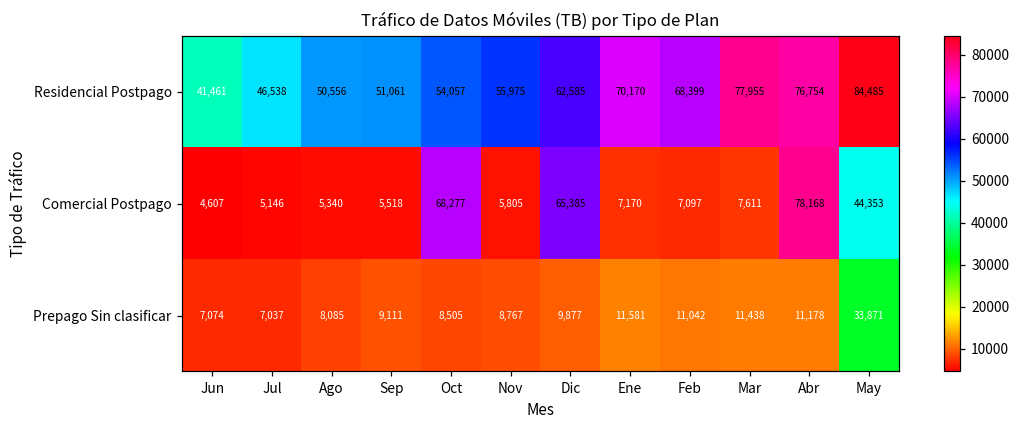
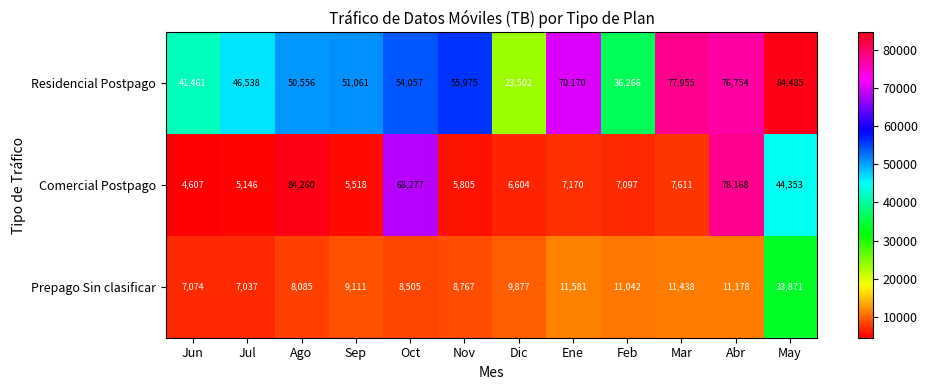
Residencial Postpago, Dic: 62,585 -> 23,502
Residencial Postpago, Feb: 68,399 -> 36,266
Comercial Postpago, Ago: 5,340 -> 84,260
Comercial Postpago, Dic: 65,385 -> 6,604
